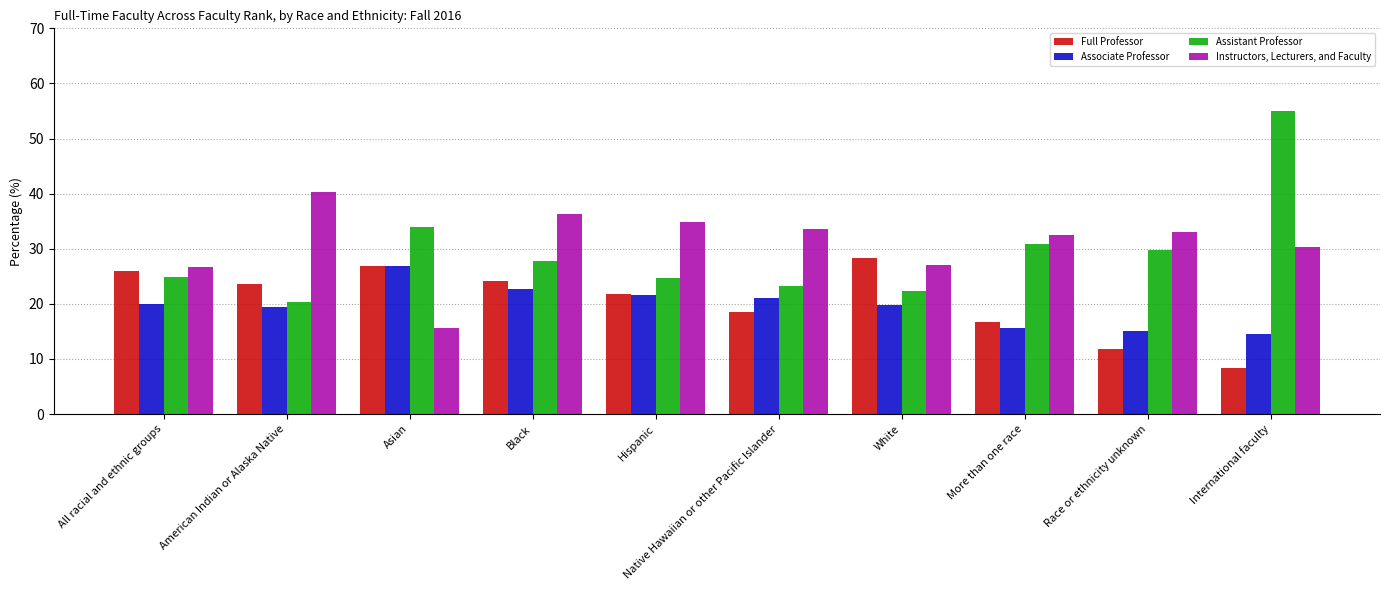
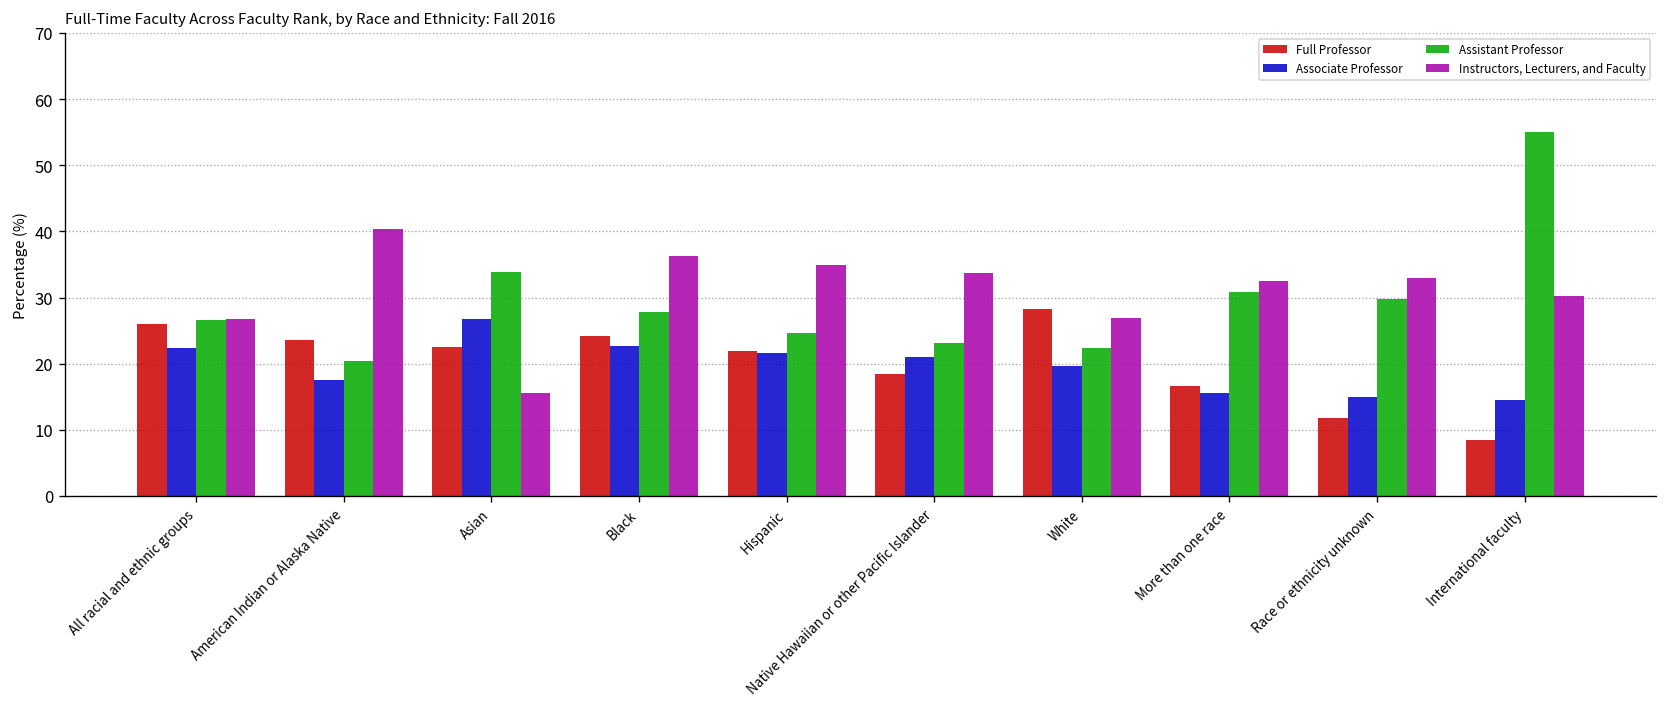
Associate Professor, All racial and ethnic groups: 20 -> 22
Assistant Professor, All racial and ethnic groups: 25 -> 27
Associate Professor, American Indian or Alaska Native: 19 -> 18
Full Professor, Asian: 27 -> 23
